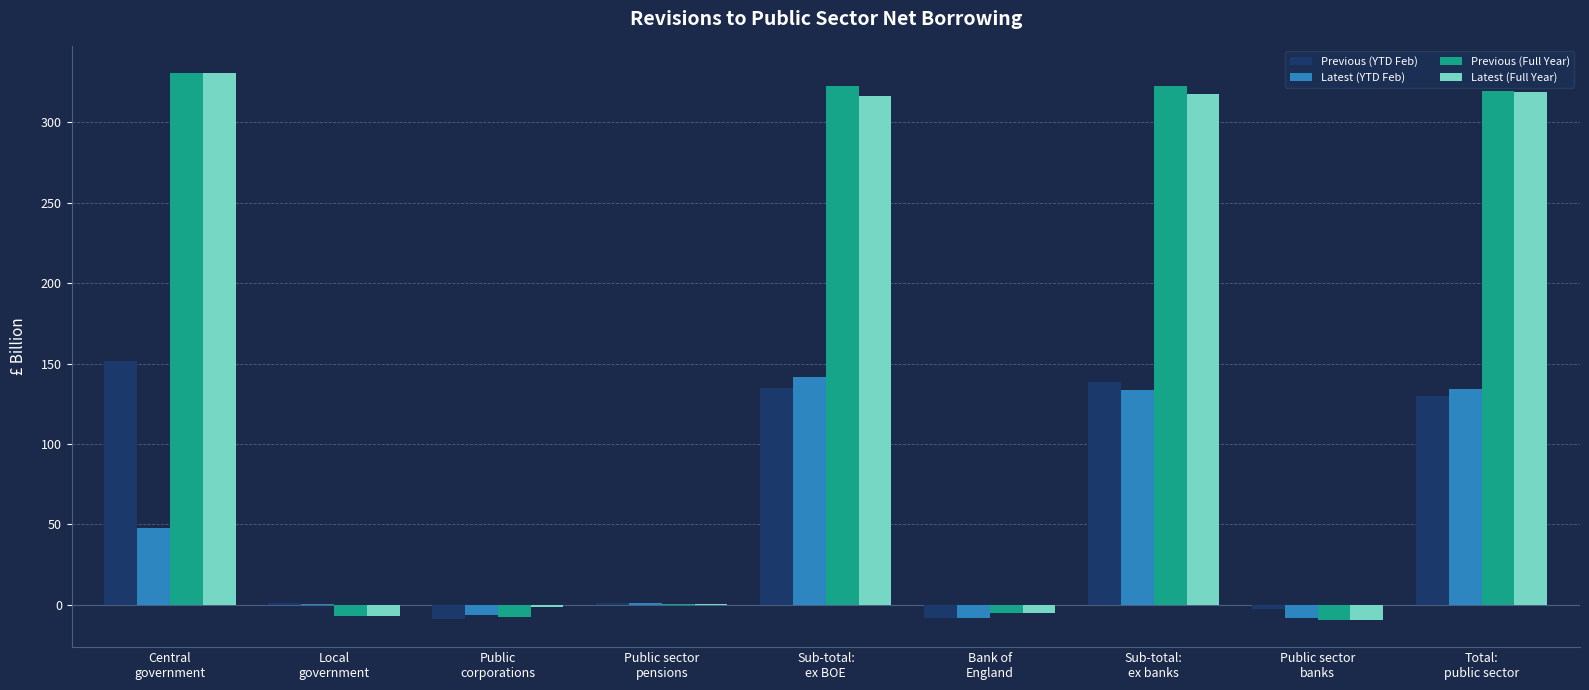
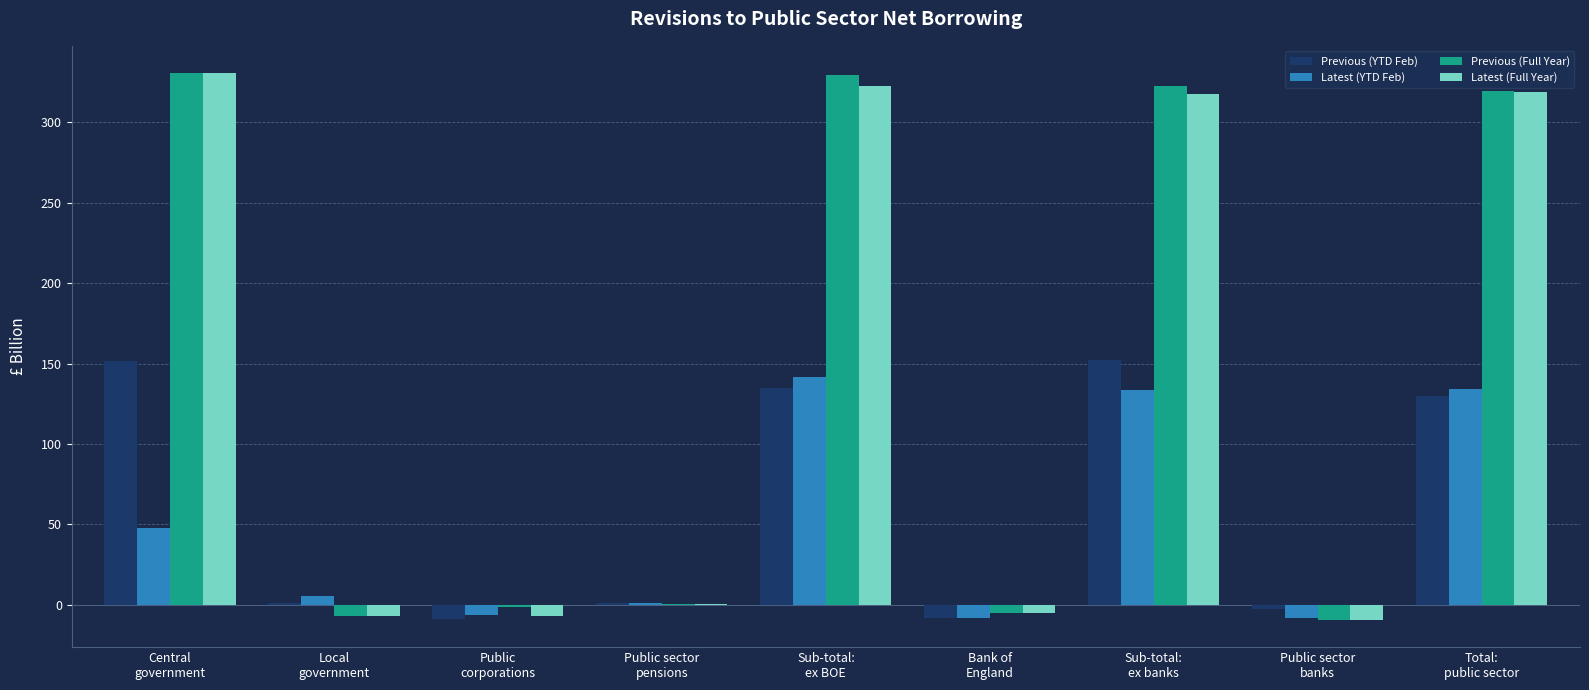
Latest (YTD Feb), Local government: 0 -> 5
Previous (Full Year), Public corporations: -8 -> -1
Latest (Full Year), Public corporations: -1 -> -7
Previous (Full Year), Sub-total: ex BOE: 323 -> 330
Latest (Full Year), Sub-total: ex BOE: 317 -> 323
Previous (YTD Feb), Sub-total: ex banks: 138 -> 152
